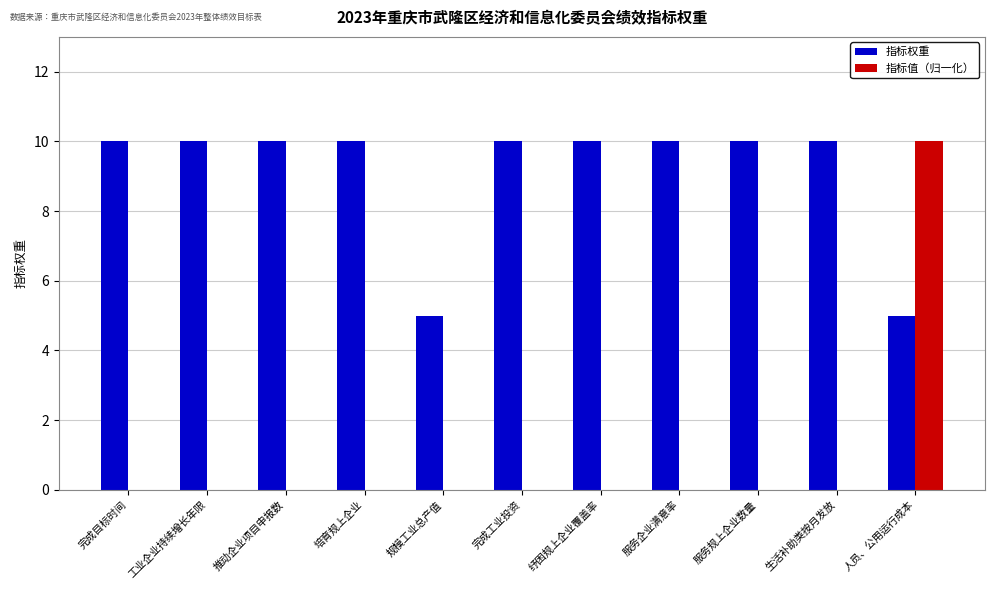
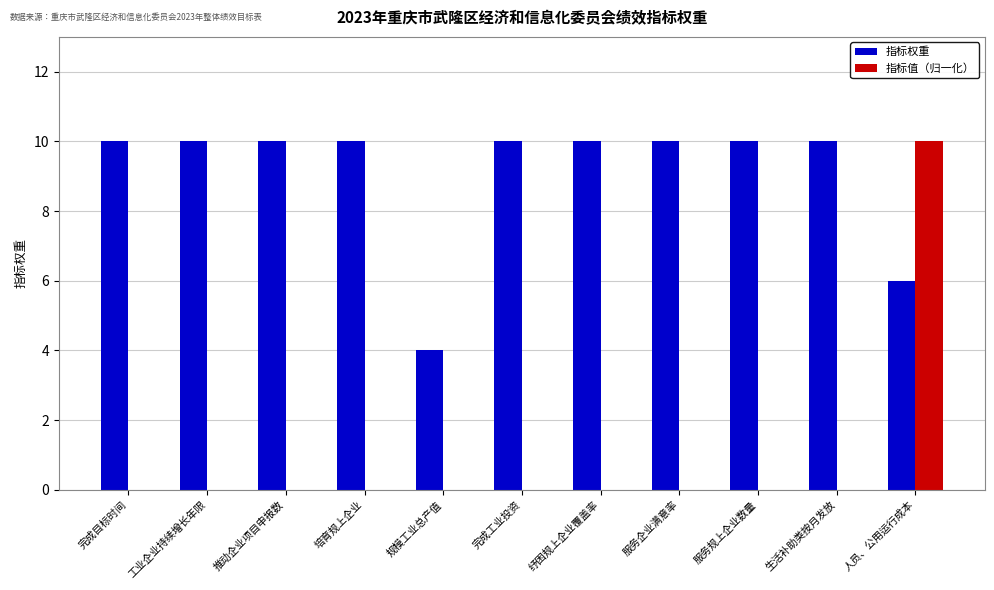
指标权重, 规模工业总产值: 5 -> 4
指标权重, 人员、公用运行成本: 5 -> 6
